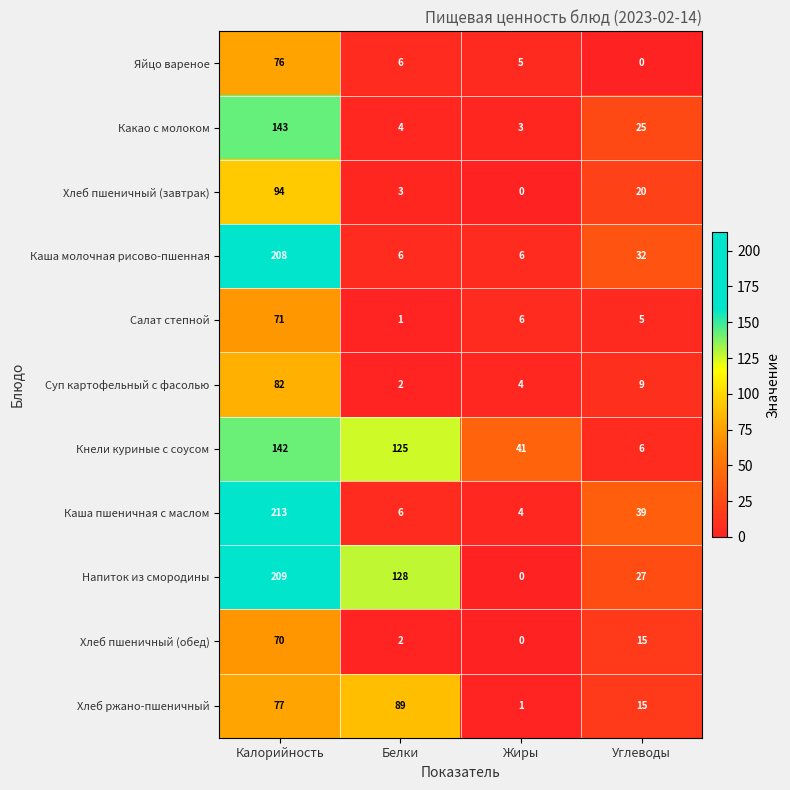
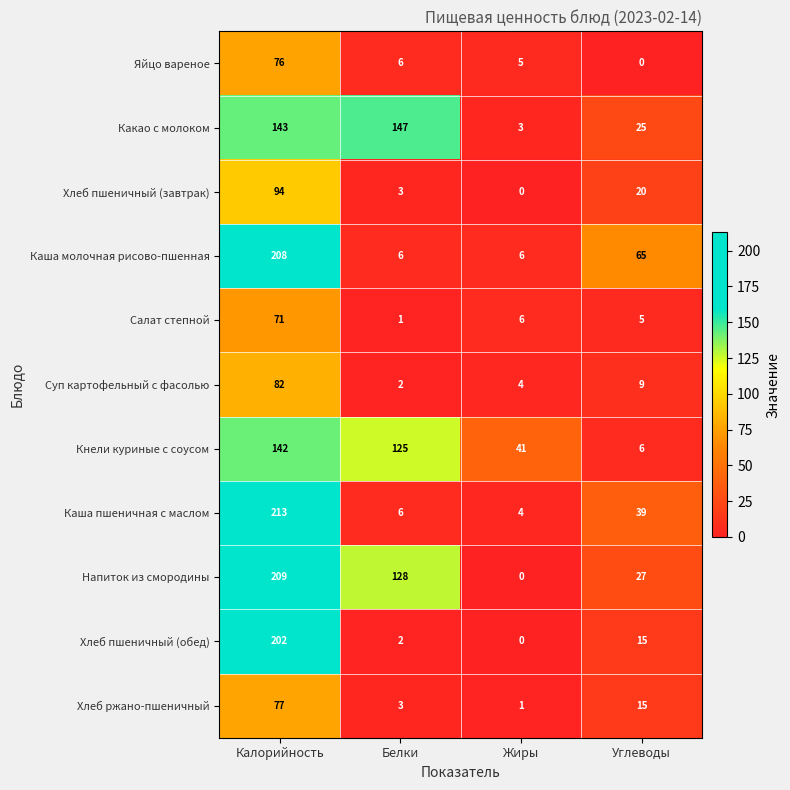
Какао с молоком, Белки: 4 -> 147
Каша молочная рисово-пшенная, Углеводы: 32 -> 65
Хлеб пшеничный (обед), Калорийность: 70 -> 202
Хлеб ржано-пшеничный, Белки: 89 -> 3
